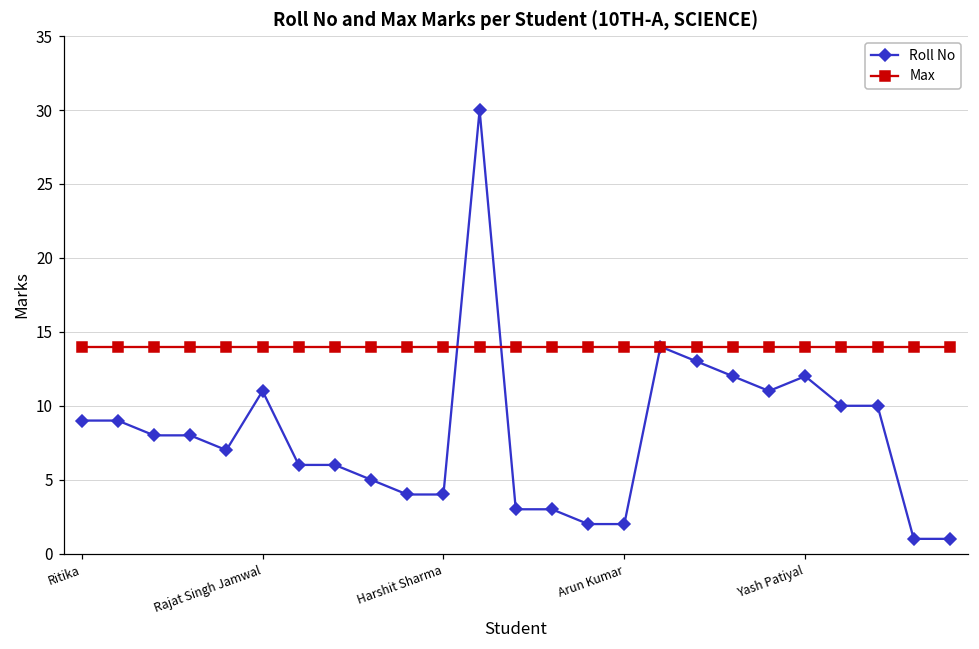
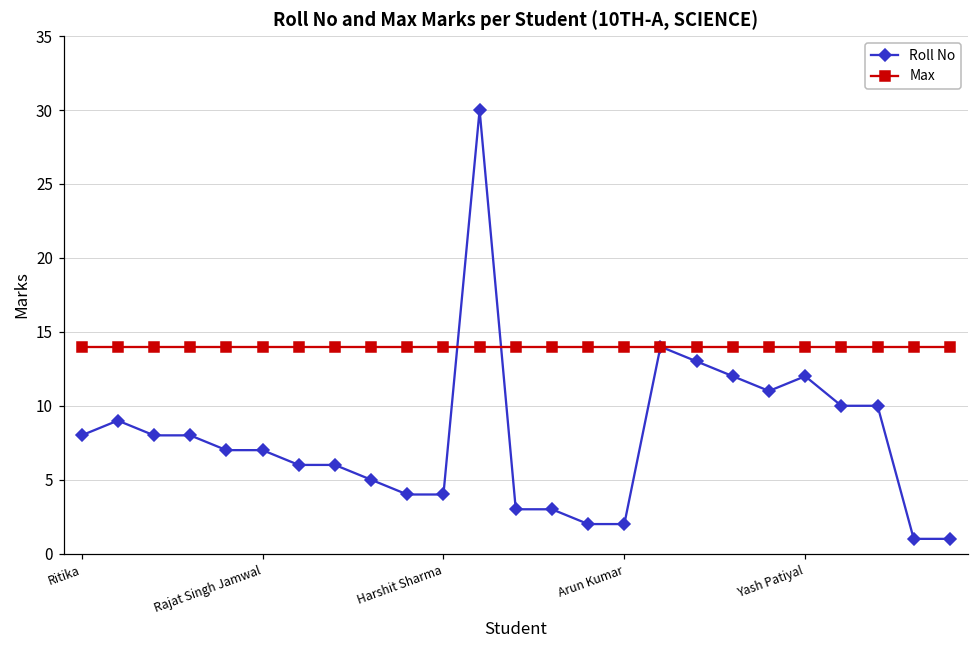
Roll No, Ritika: 9 -> 8
Roll No, Rajat Singh Jamwal: 11 -> 7
